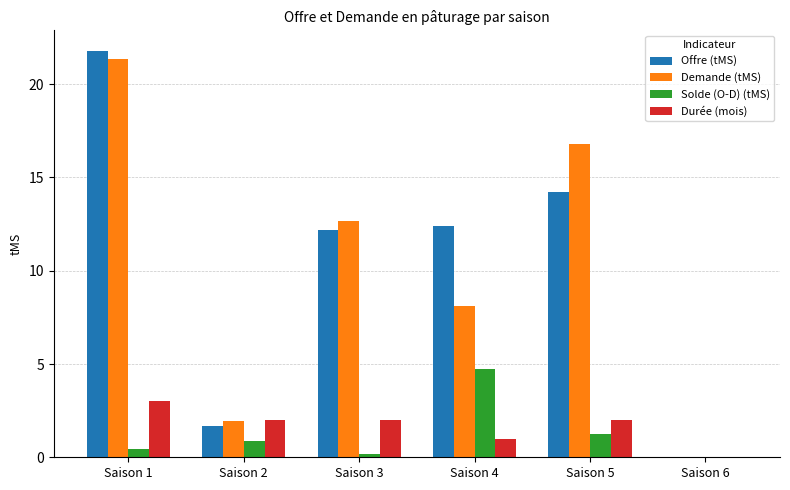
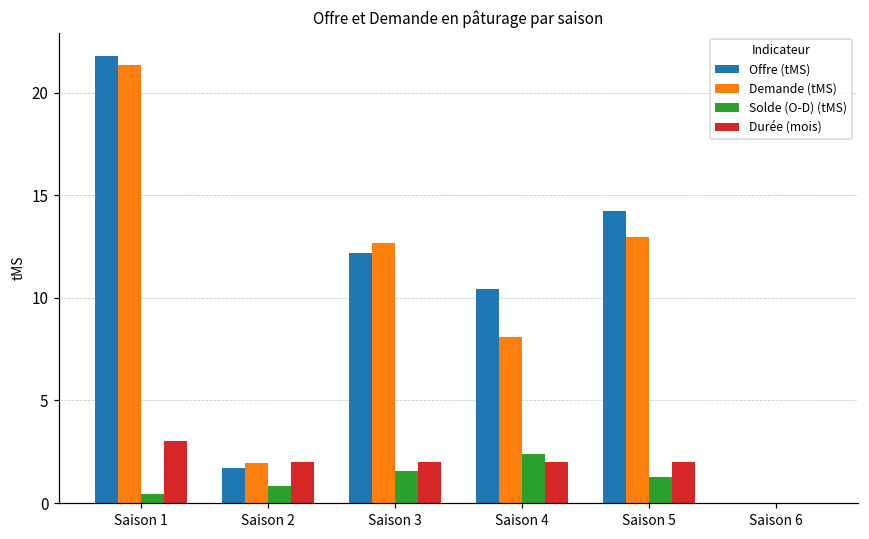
Solde (O-D) (tMS), Saison 3: 0.2 -> 1.6
Offre (tMS), Saison 4: 12.4 -> 10.4
Solde (O-D) (tMS), Saison 4: 4.7 -> 2.4
Durée (mois), Saison 4: 1 -> 2
Demande (tMS), Saison 5: 16.8 -> 13.0
